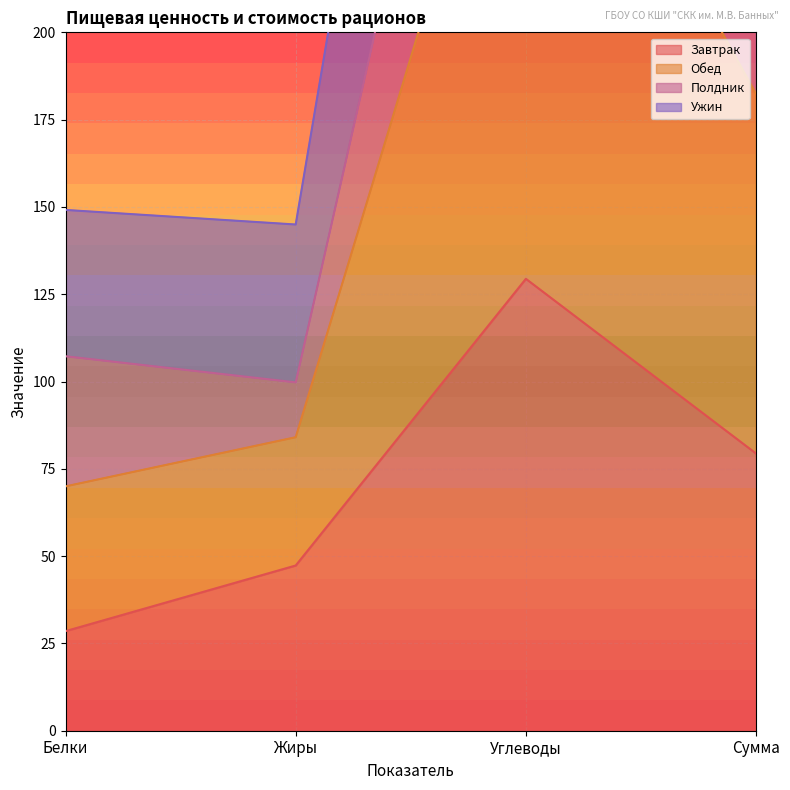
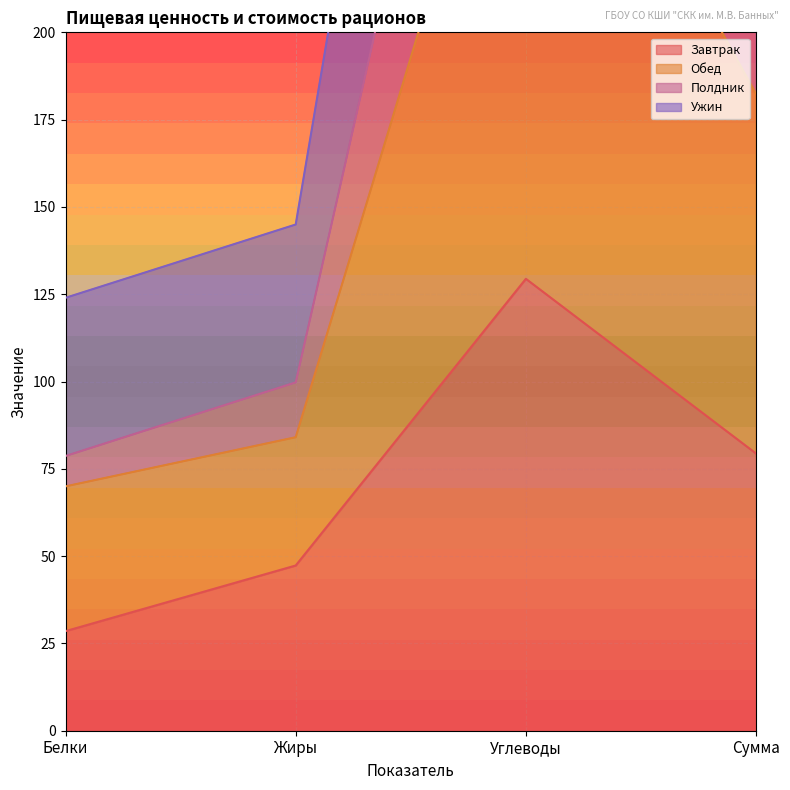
Полдник, Белки: 37 -> 9
Ужин, Белки: 42 -> 45
